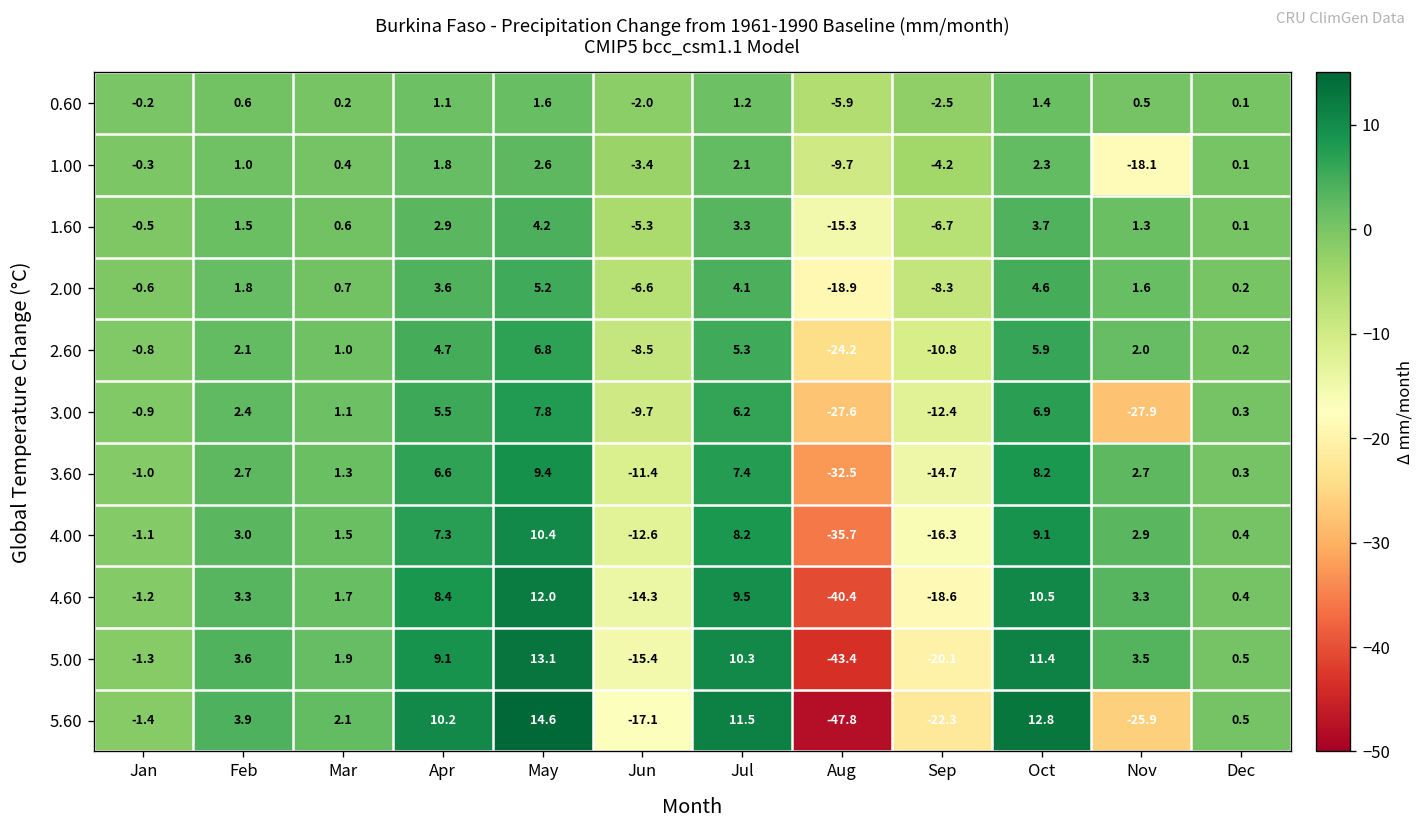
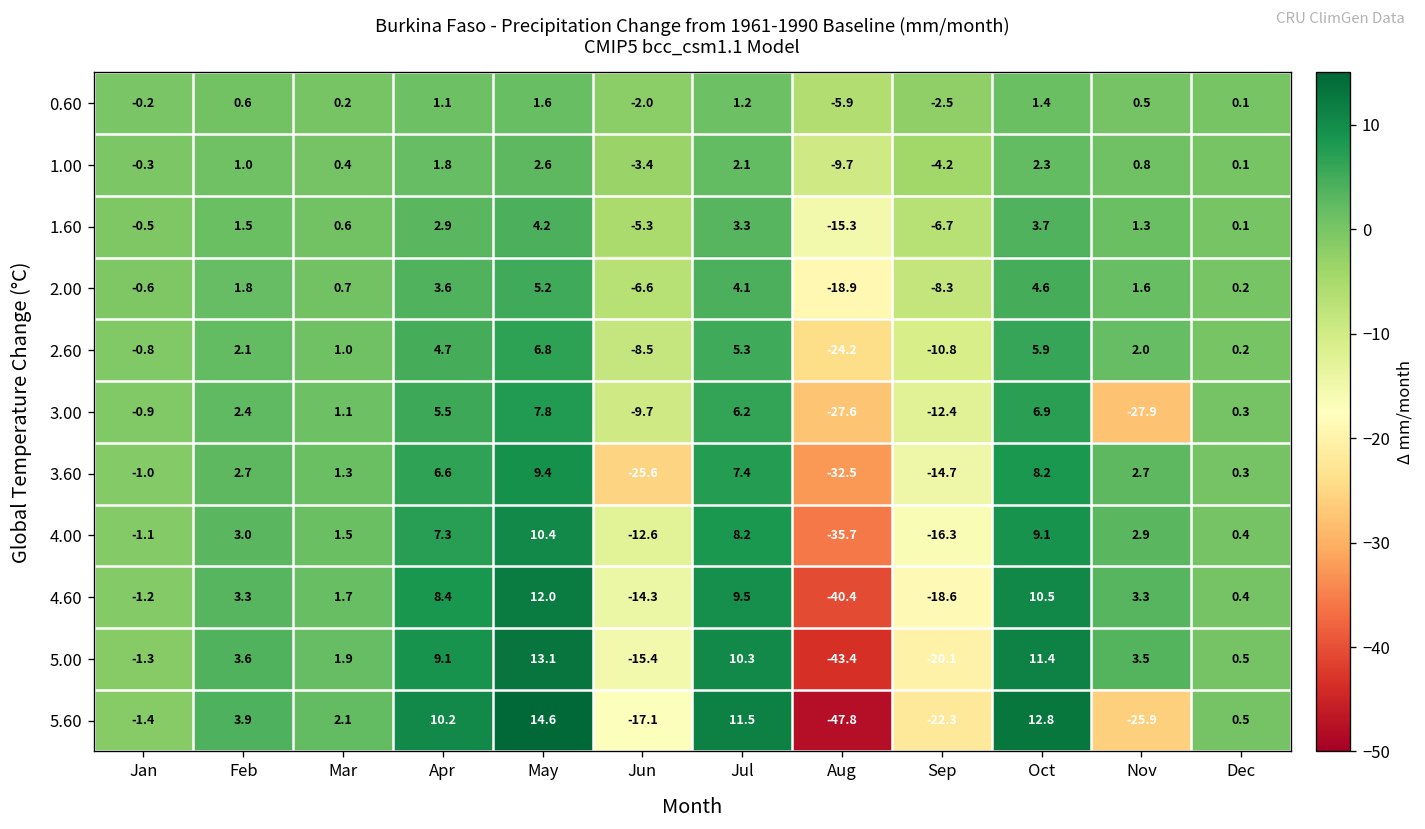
1.00, Nov: -18.1 -> 0.8
3.60, Jun: -11.4 -> -25.6
